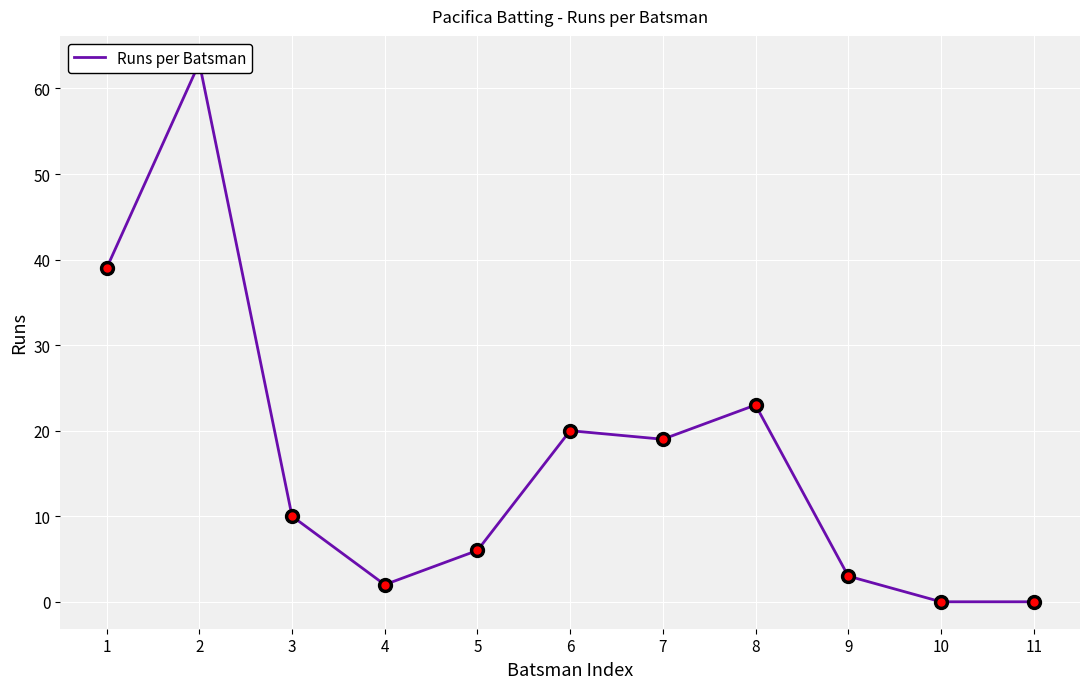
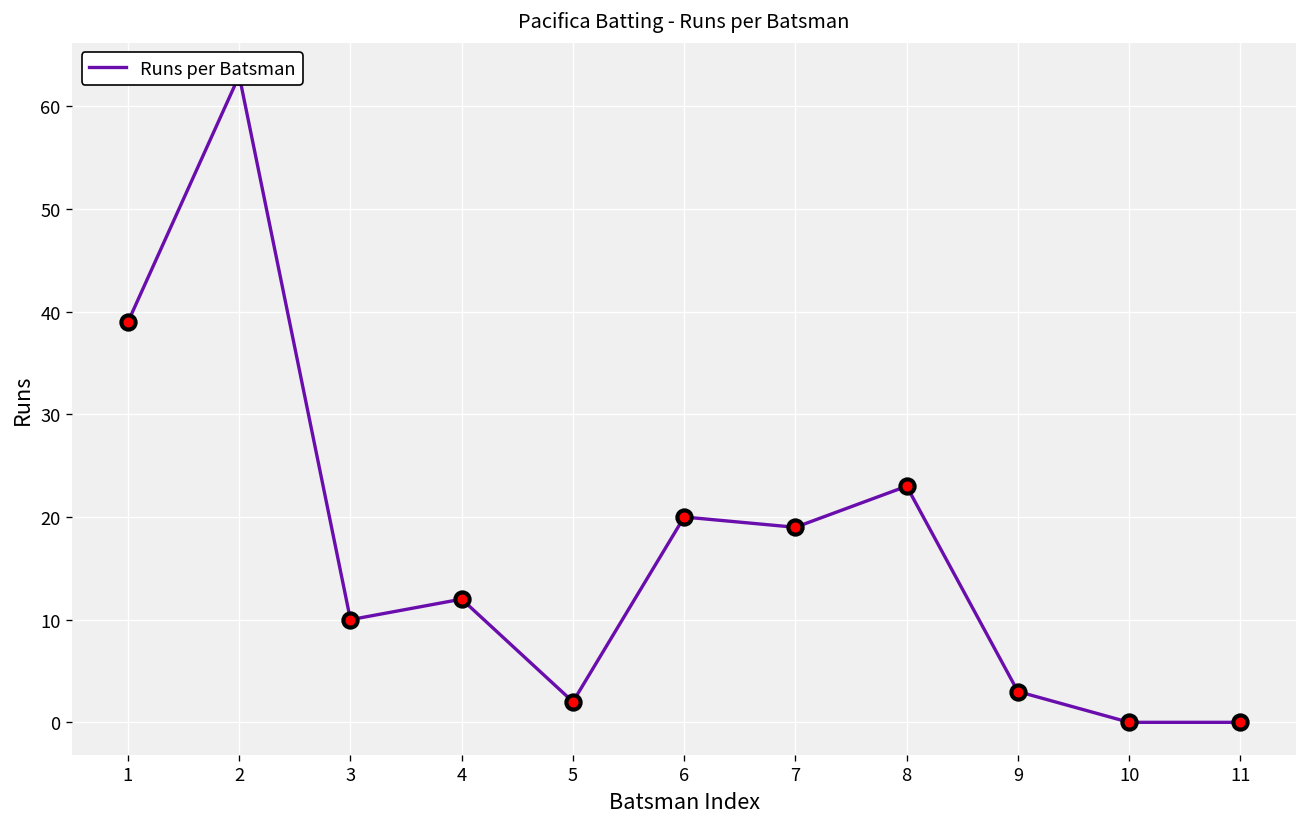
4: 2 -> 12
5: 6 -> 2
